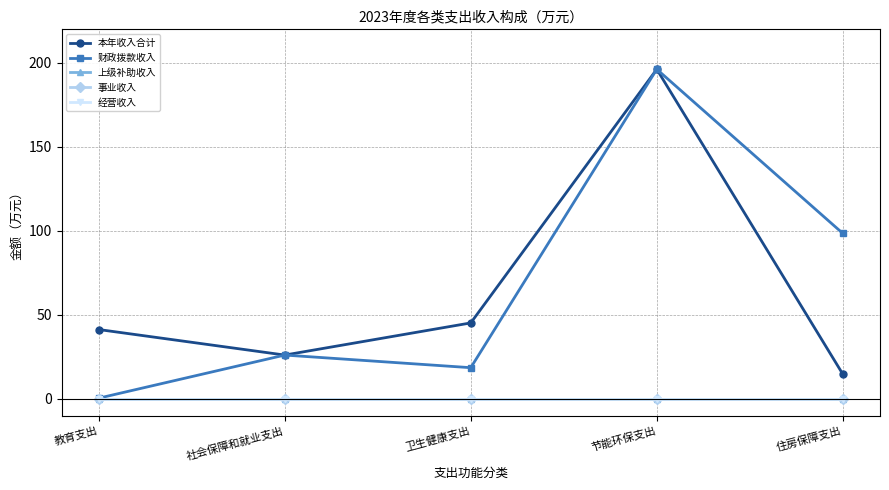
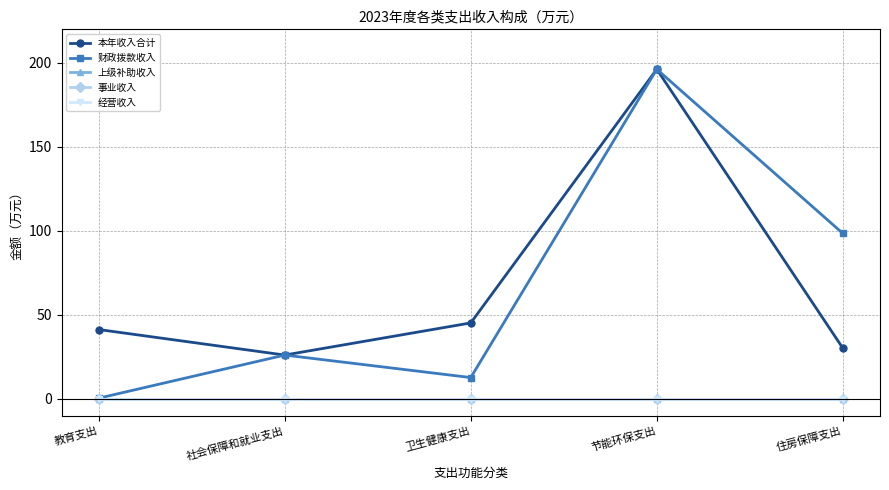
财政拨款收入, 卫生健康支出: 19 -> 13
本年收入合计, 住房保障支出: 15 -> 30
